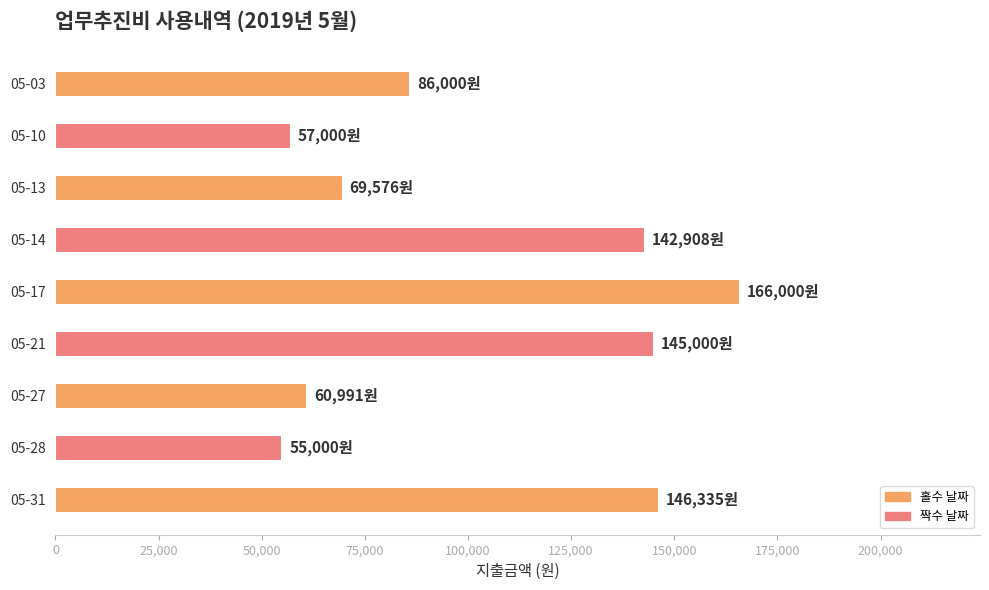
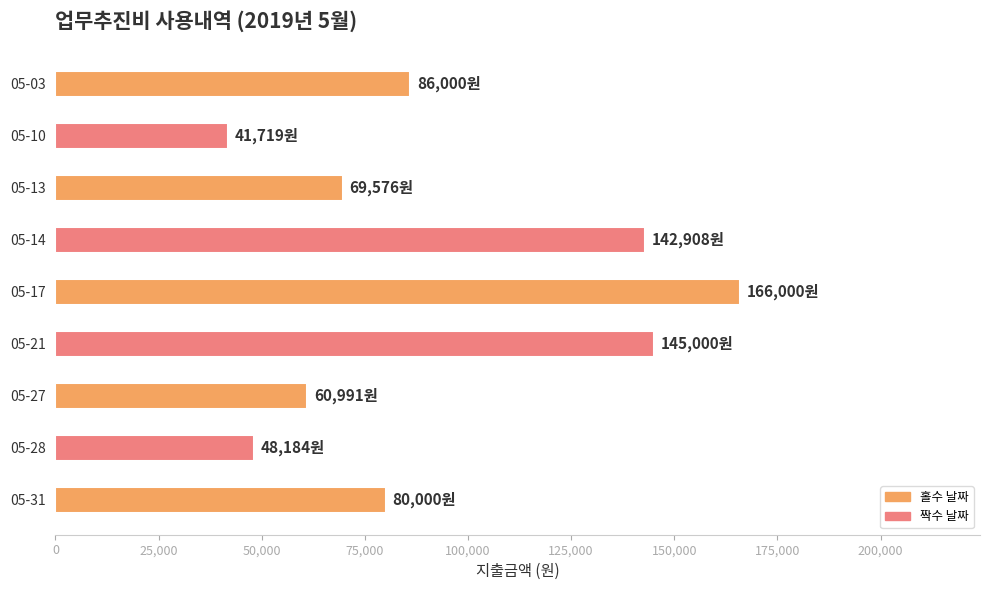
05-10: 57,000원 -> 41,719원
05-28: 55,000원 -> 48,184원
05-31: 146,335원 -> 80,000원
